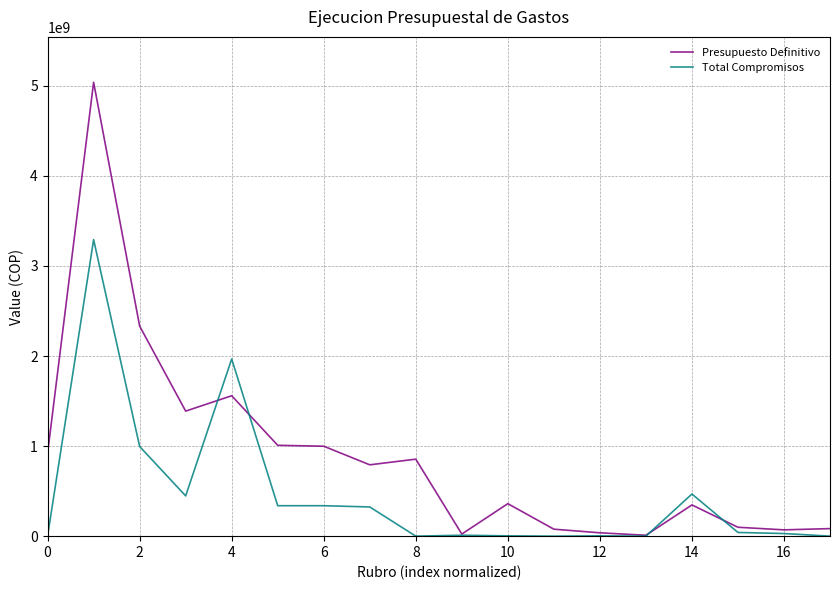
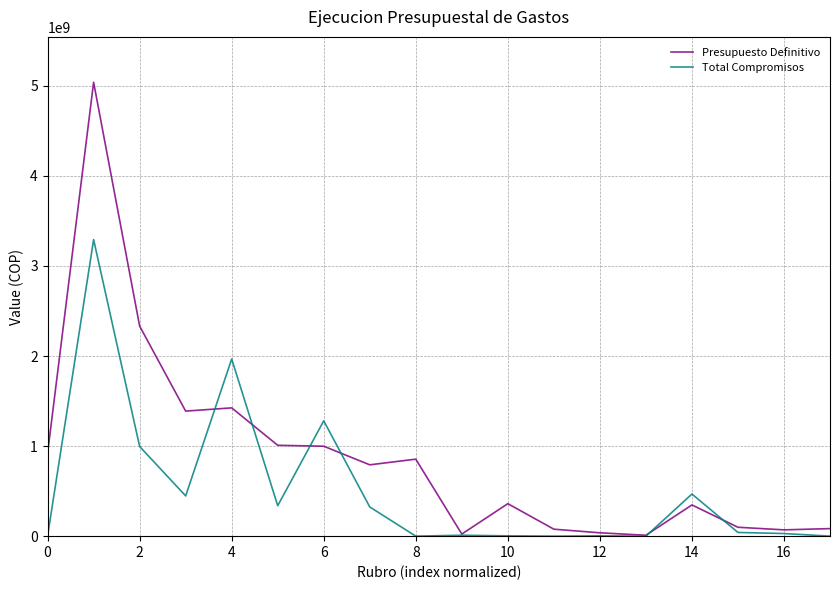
Presupuesto Definitivo, 4: 1600000000 -> 1400000000
Total Compromisos, 6: 300000000 -> 1300000000
